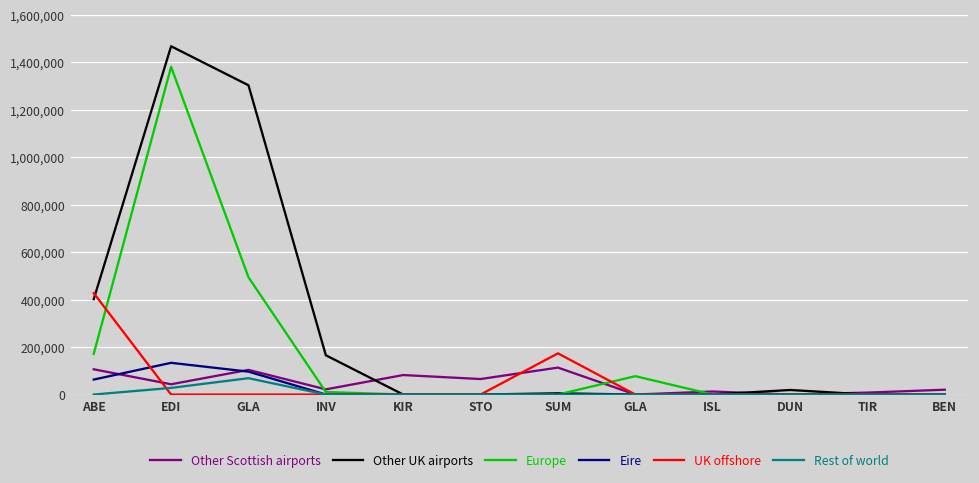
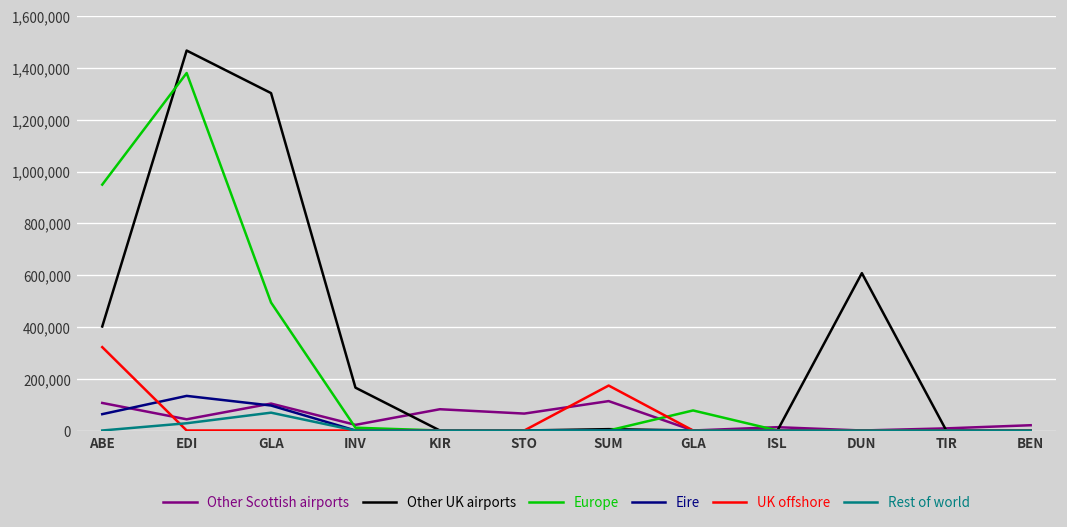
Europe, ABE: 170,000 -> 950,000
UK offshore, ABE: 430,000 -> 320,000
Other UK airports, DUN: 20,000 -> 610,000
